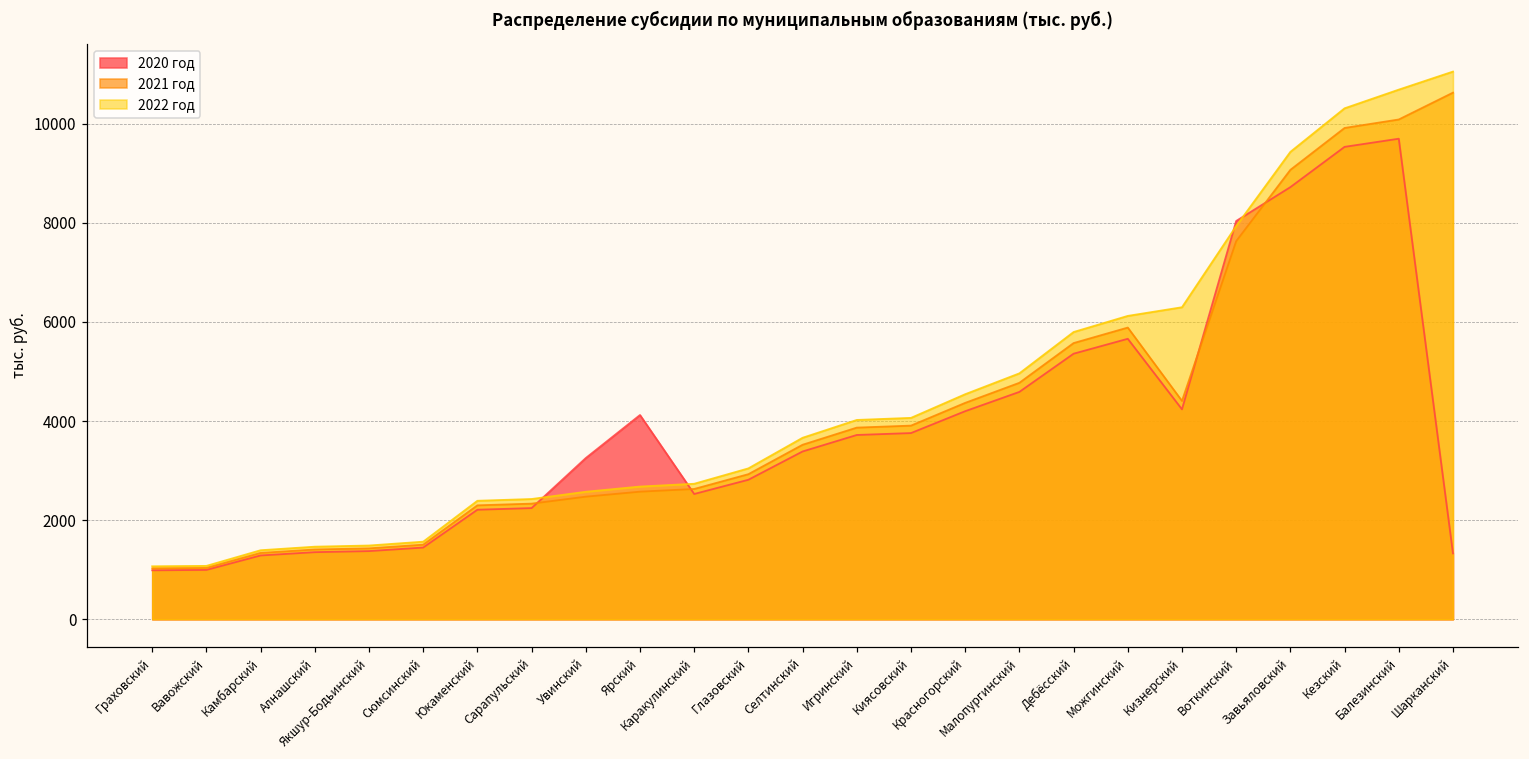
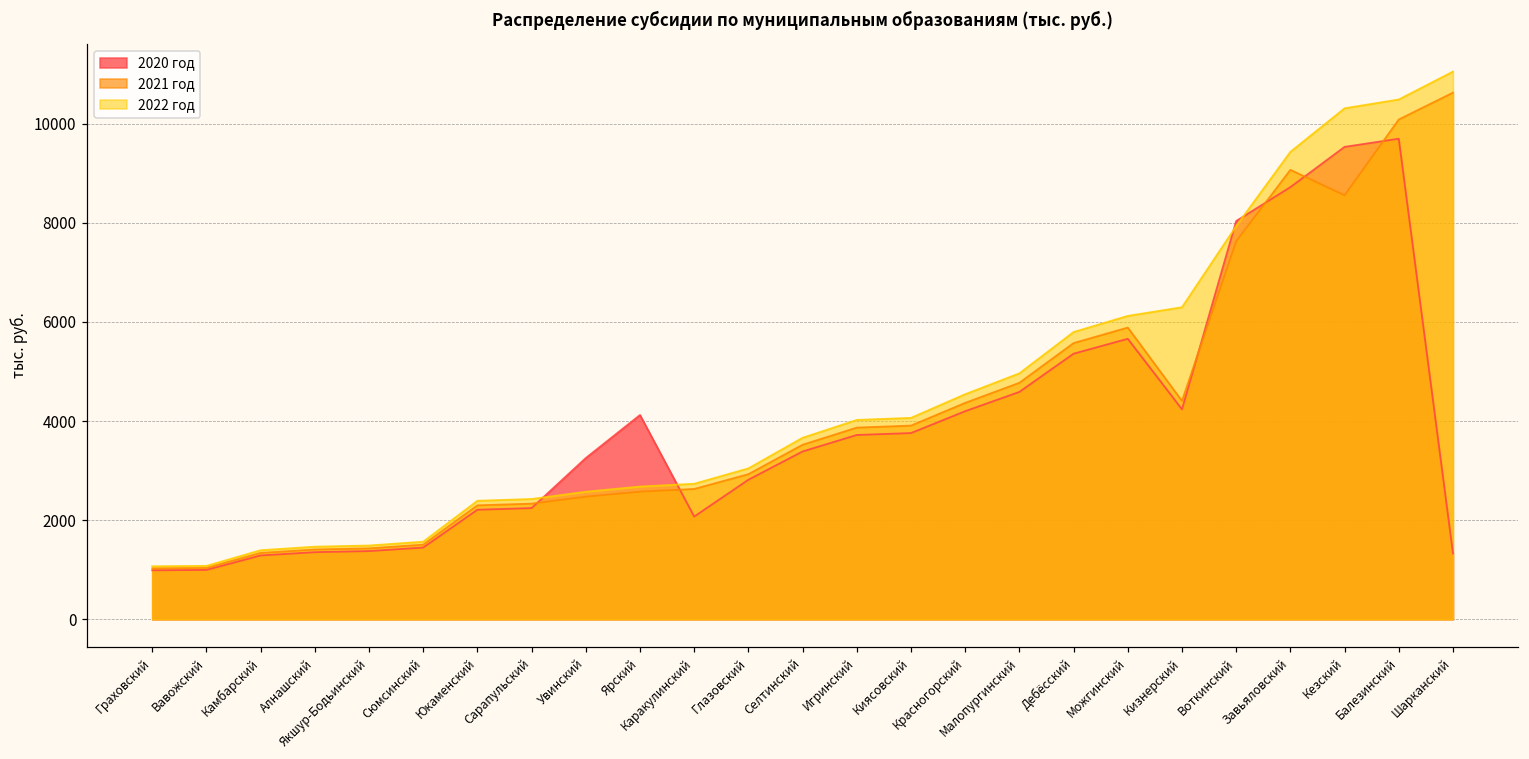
2020 год, Каракулинский: 2500 -> 2100
2021 год, Кезский: 9900 -> 8600
2022 год, Балезинский: 10700 -> 10500
